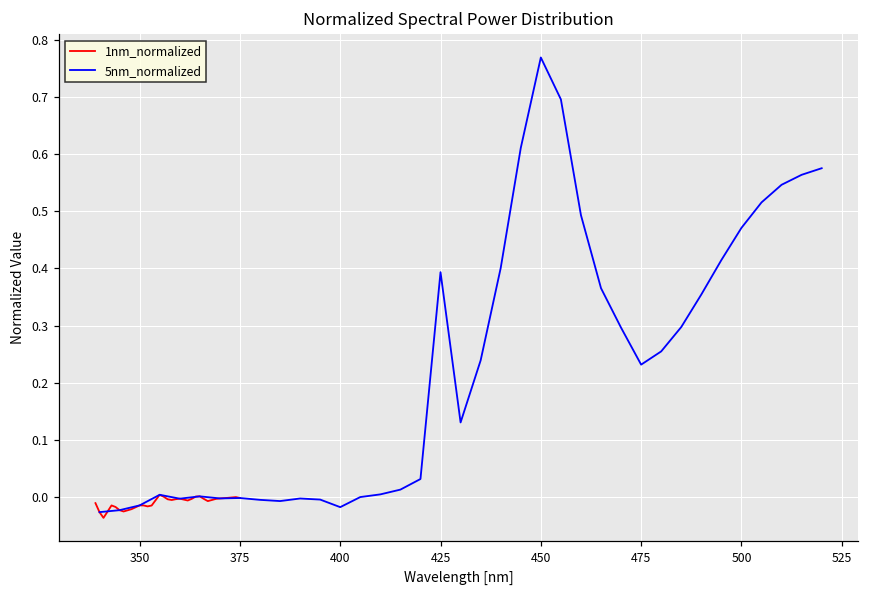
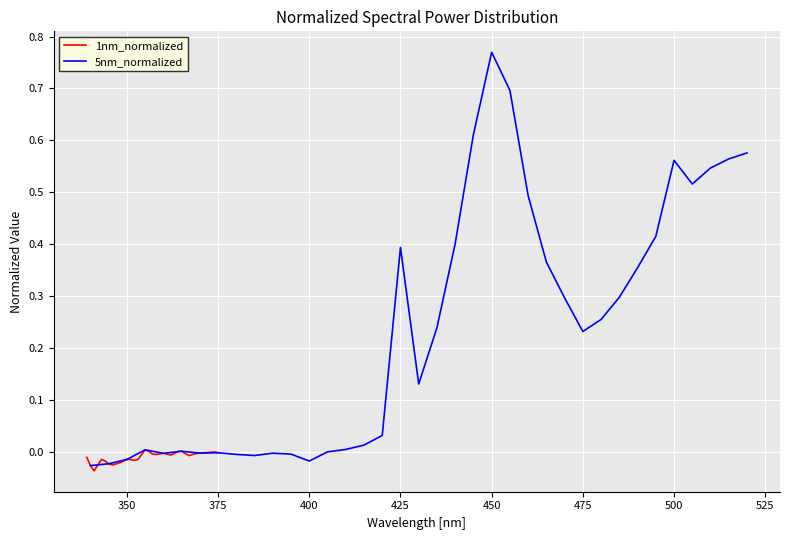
5nm_normalized, 500: 0.47 -> 0.56
